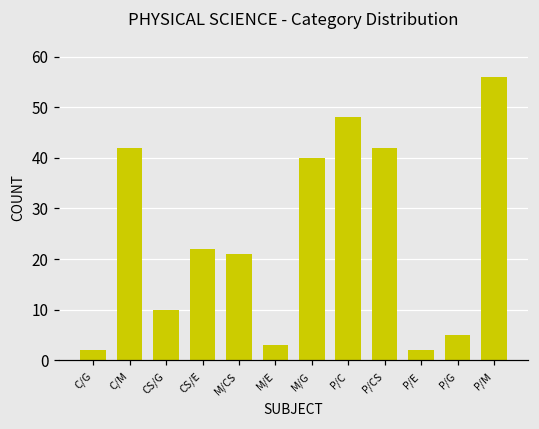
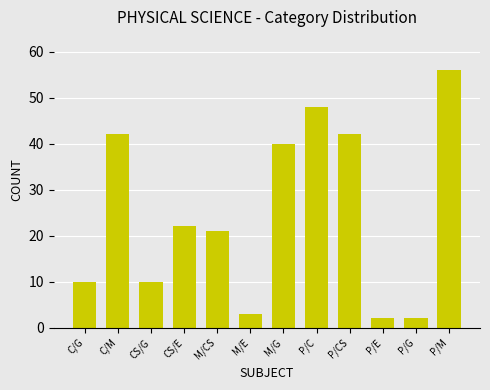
C/G: 2 -> 10
P/G: 5 -> 2
